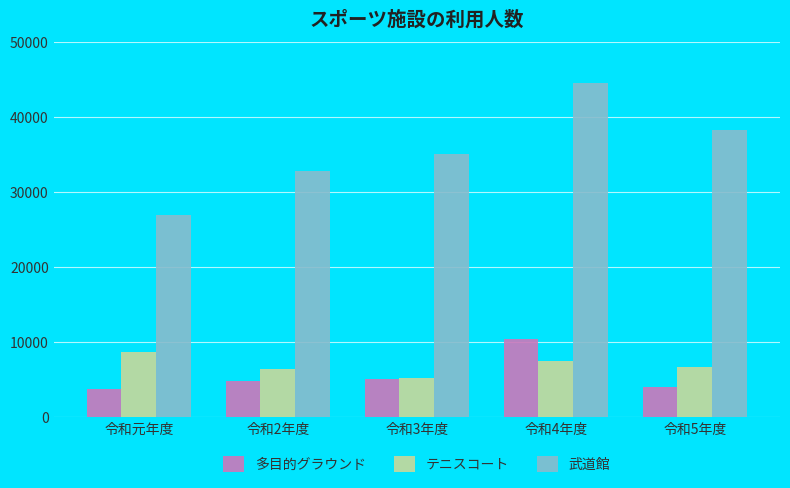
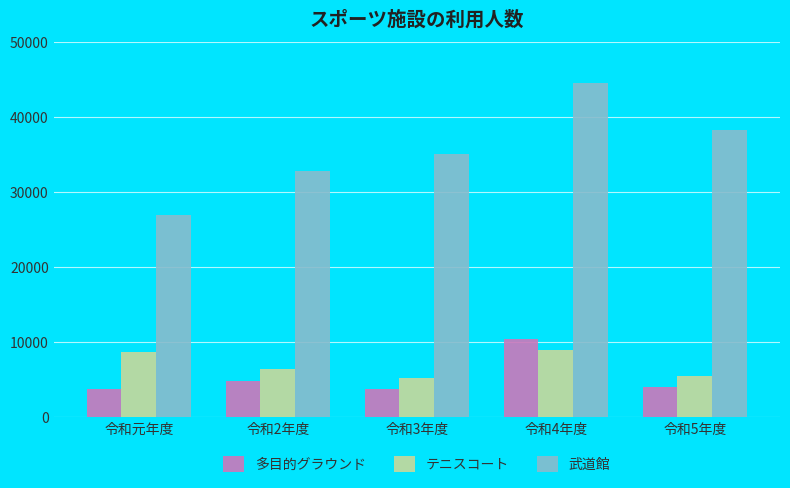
多目的グラウンド, 令和3年度: 5000 -> 4000
テニスコート, 令和4年度: 7000 -> 9000
テニスコート, 令和5年度: 7000 -> 6000
